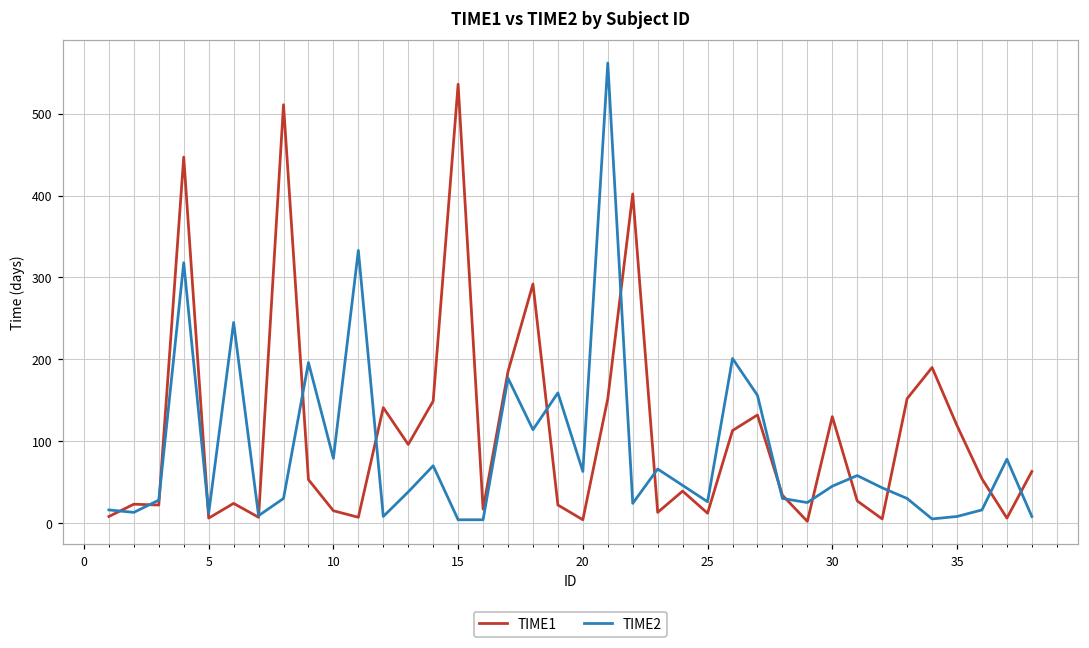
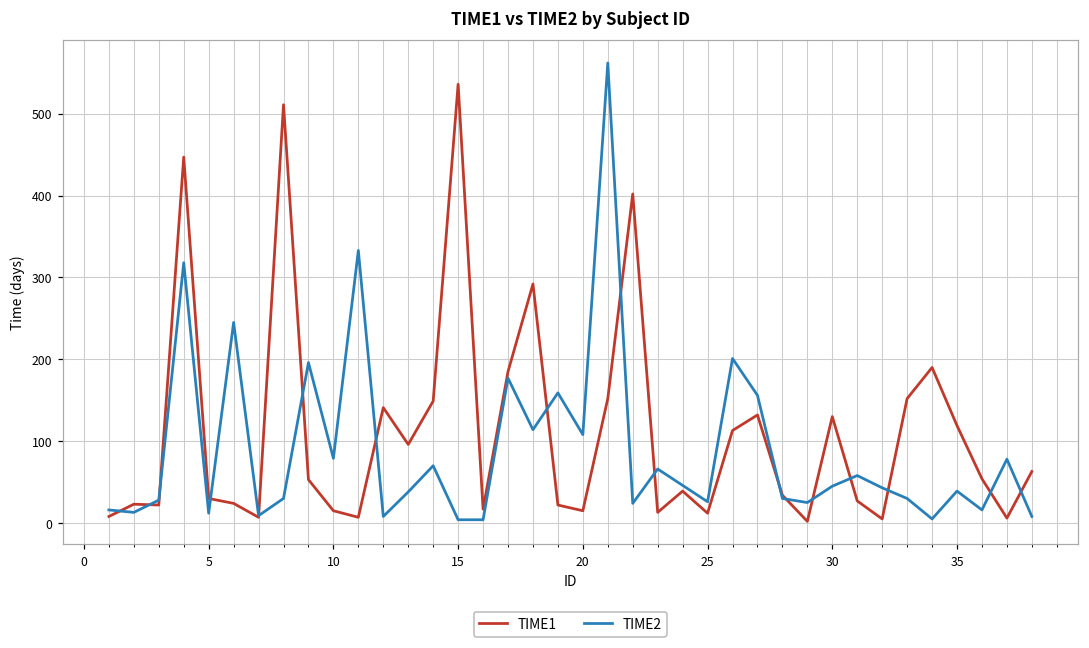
TIME1, 5: 10 -> 30
TIME1, 20: 0 -> 20
TIME2, 20: 60 -> 110
TIME2, 35: 10 -> 40
